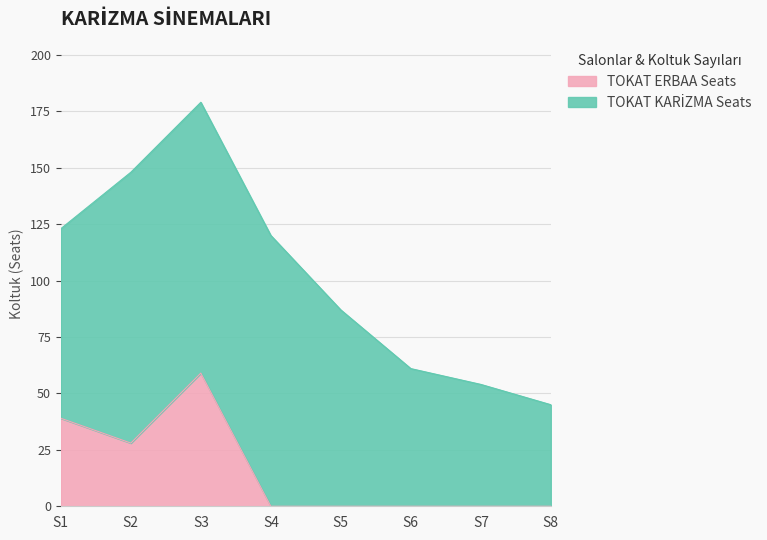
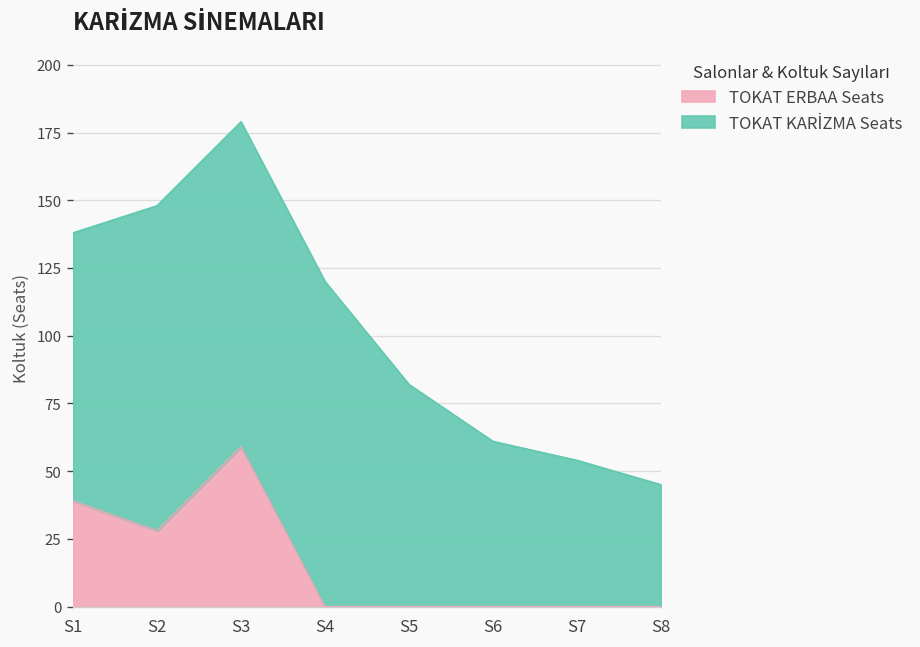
TOKAT KARİZMA Seats, S1: 84 -> 99
TOKAT KARİZMA Seats, S5: 87 -> 82
